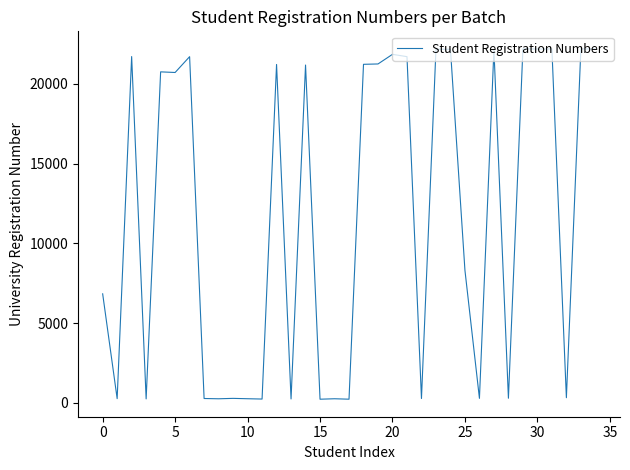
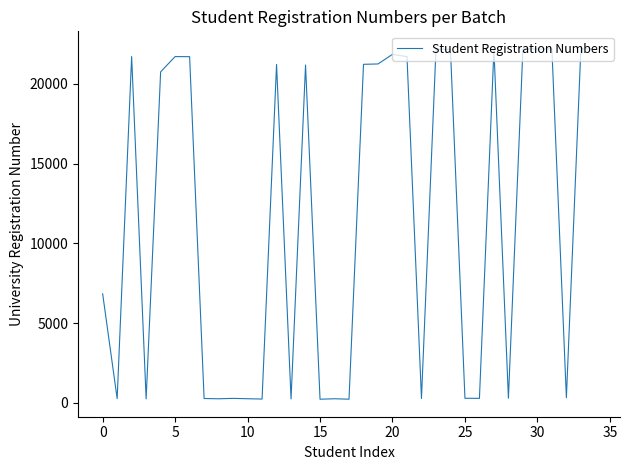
5: 20700 -> 21700
25: 8300 -> 300
